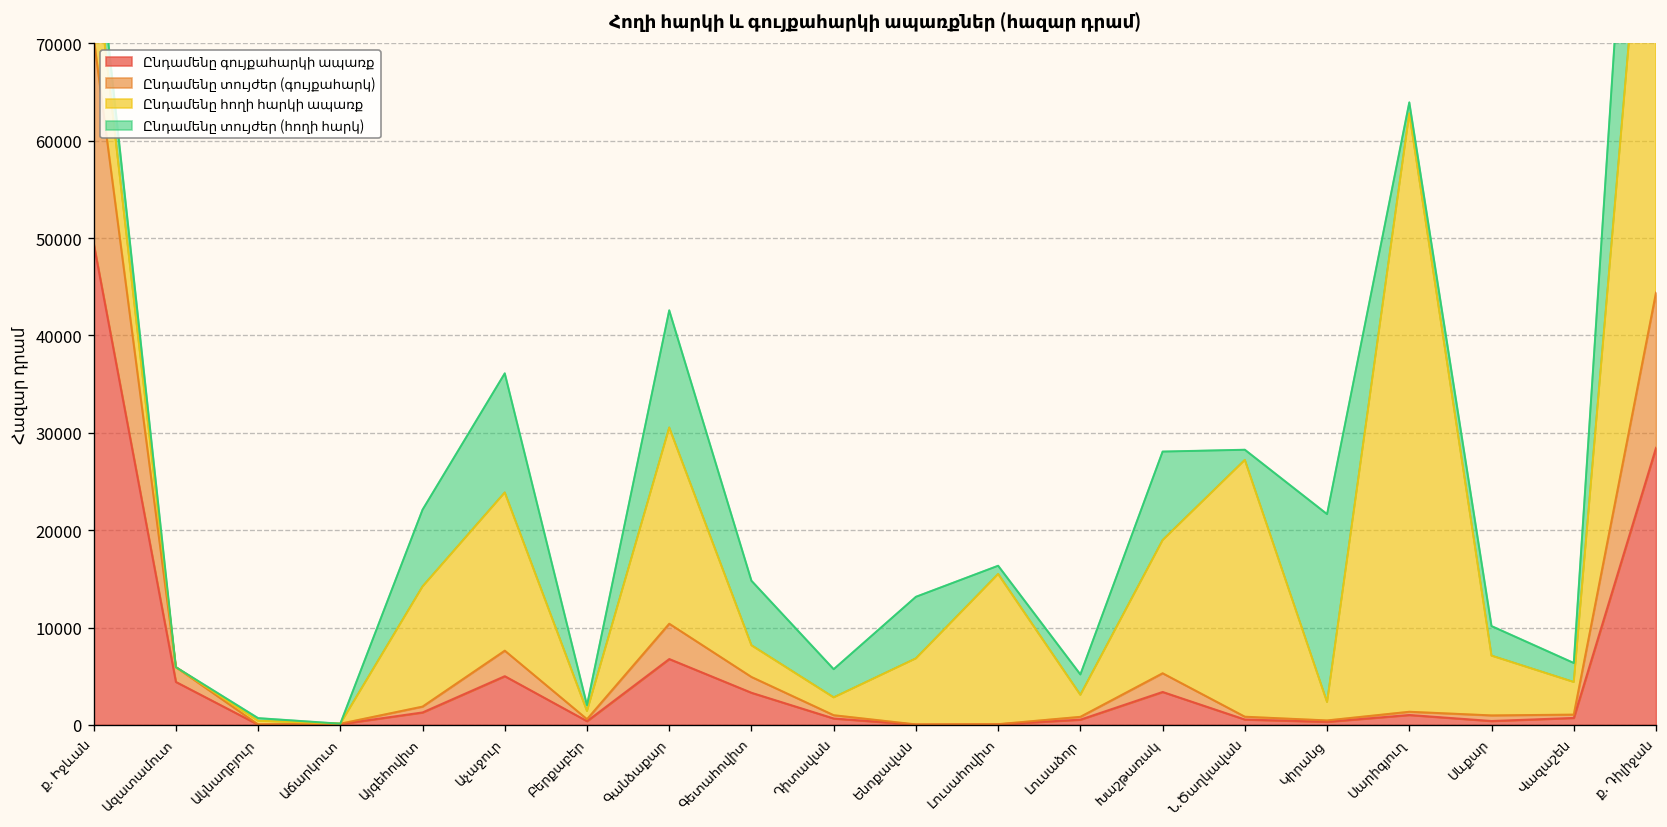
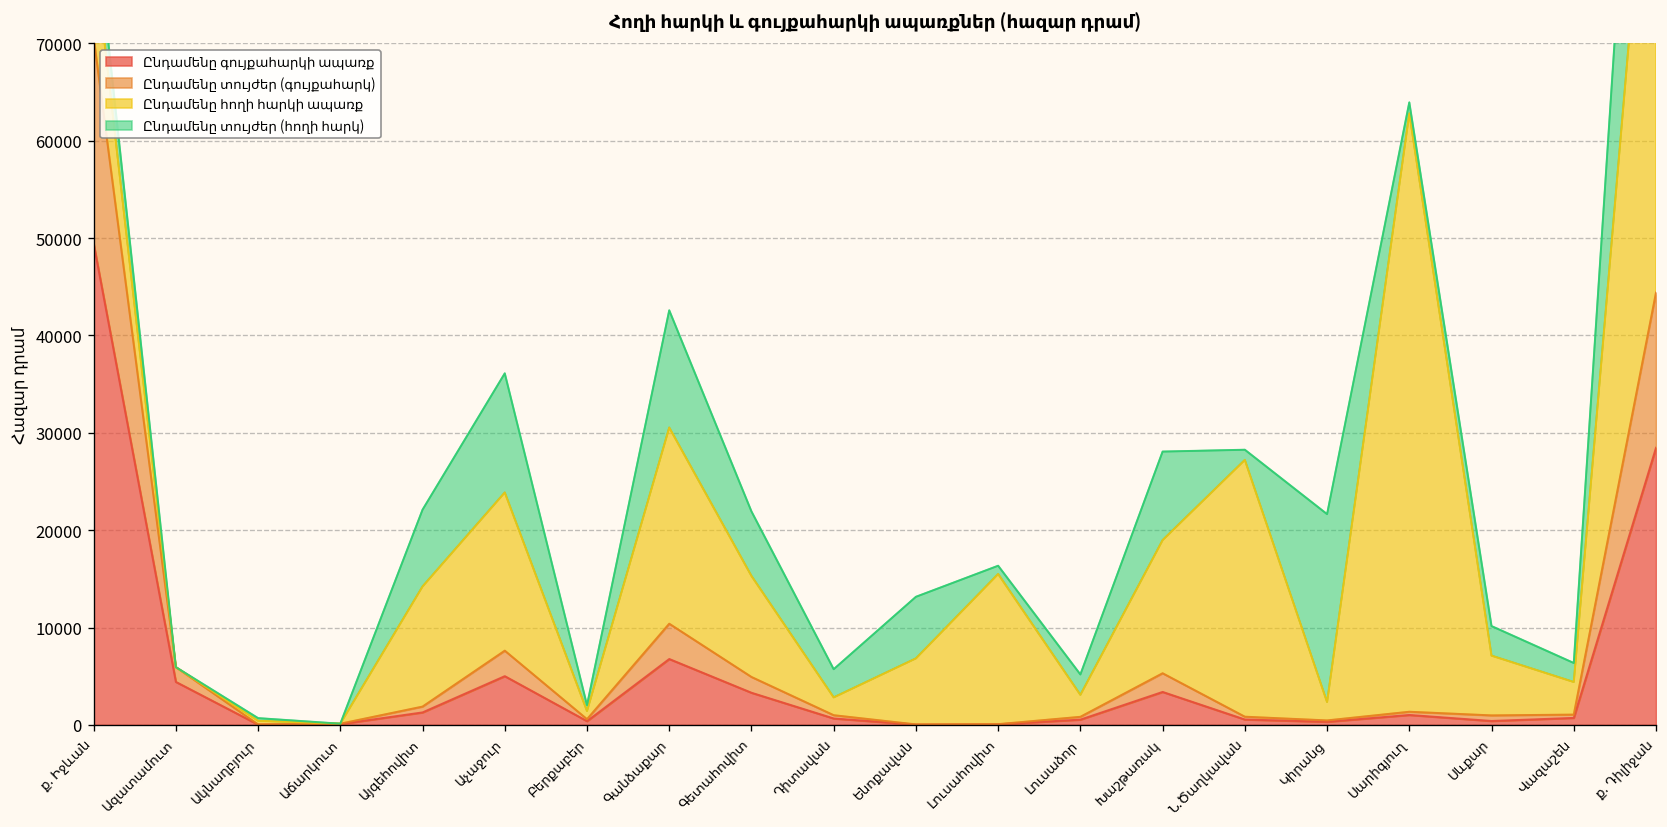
Ընդամենը հողի հարկի ապառք, Գետահովիտ: 3000 -> 10000
